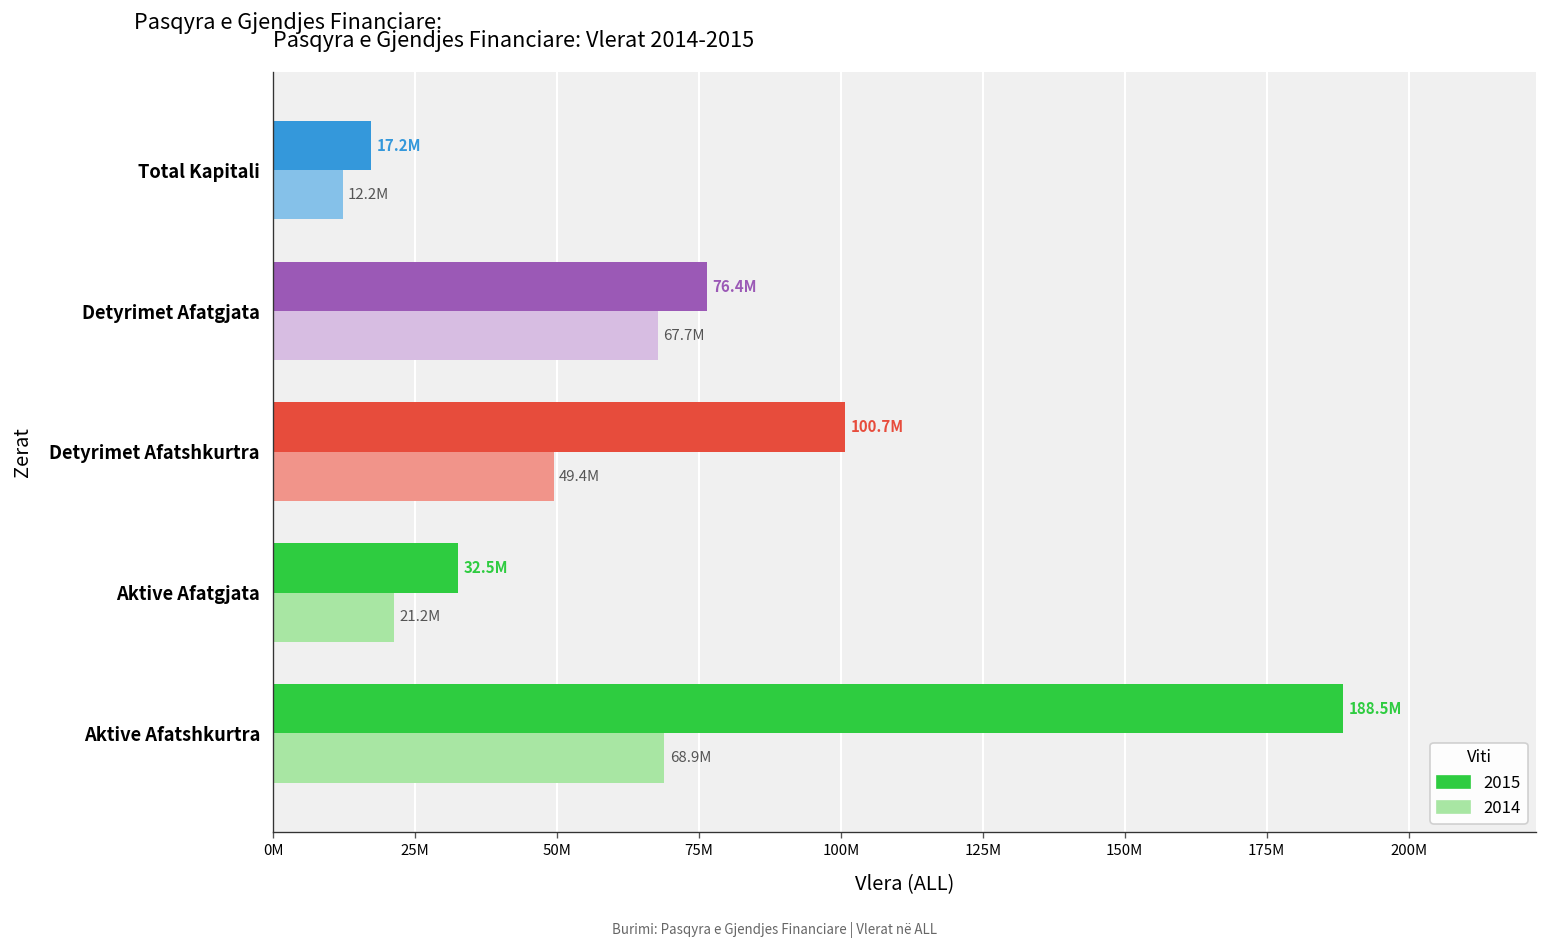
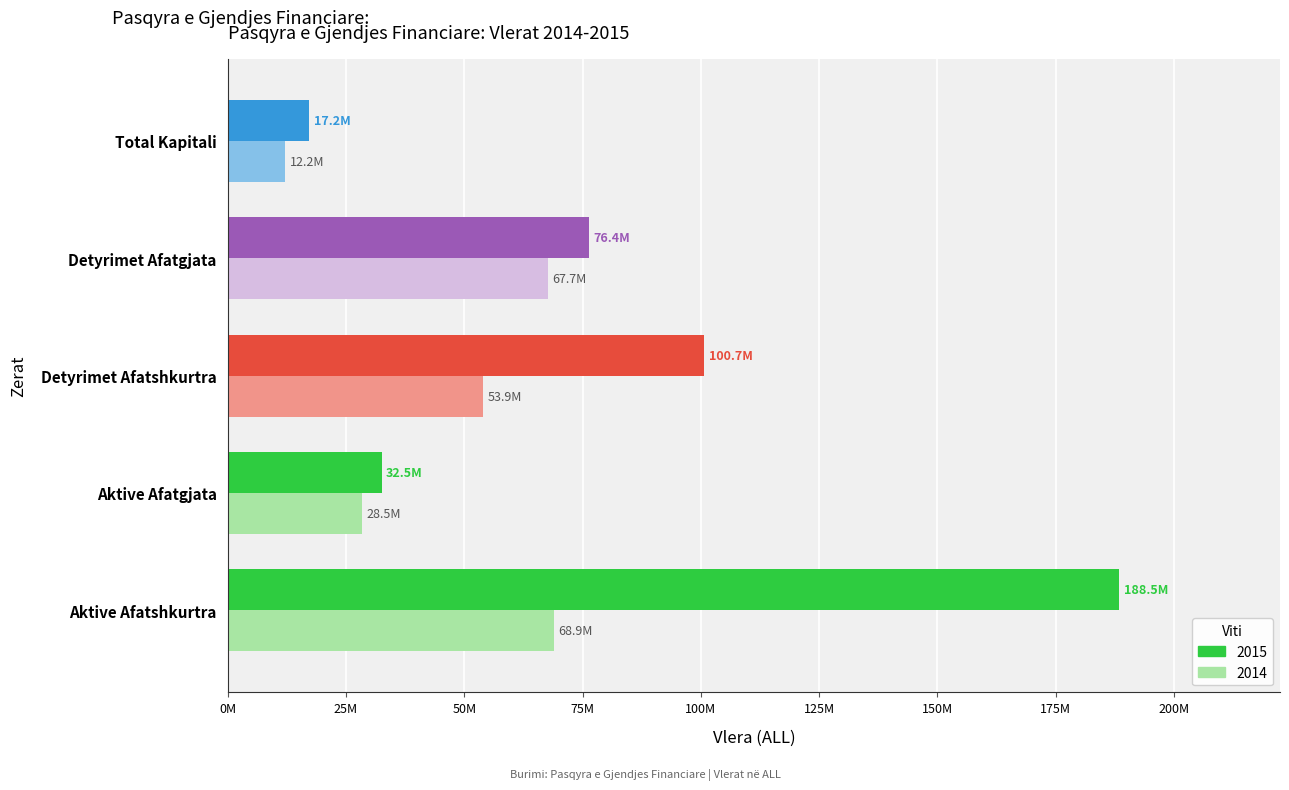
2014, Detyrimet Afatshkurtra: 49.4M -> 53.9M
2014, Aktive Afatgjata: 21.2M -> 28.5M
